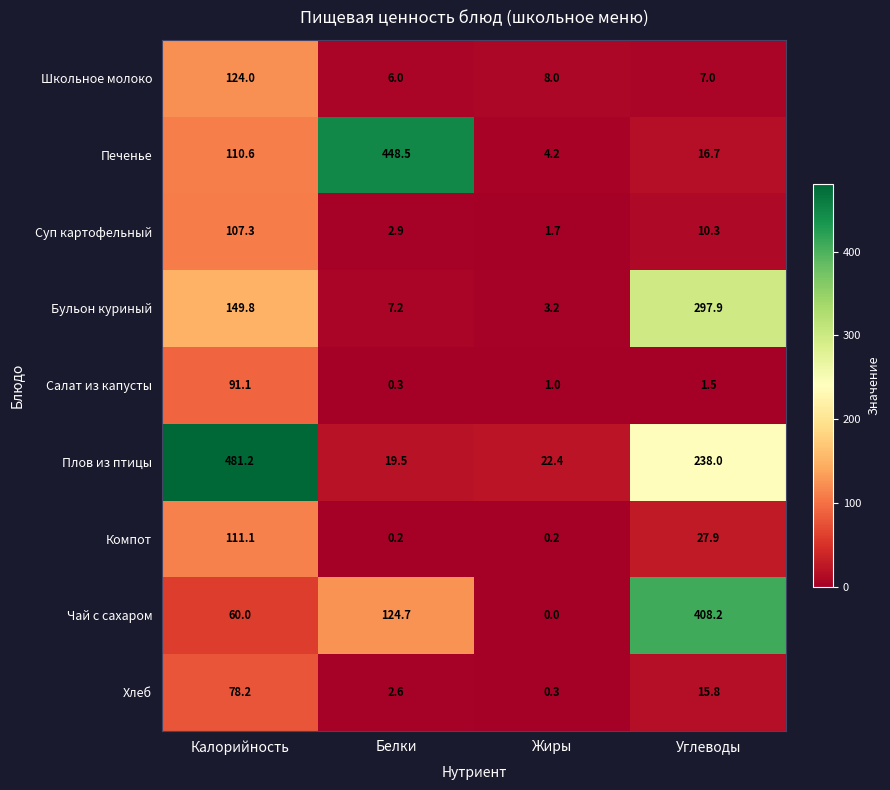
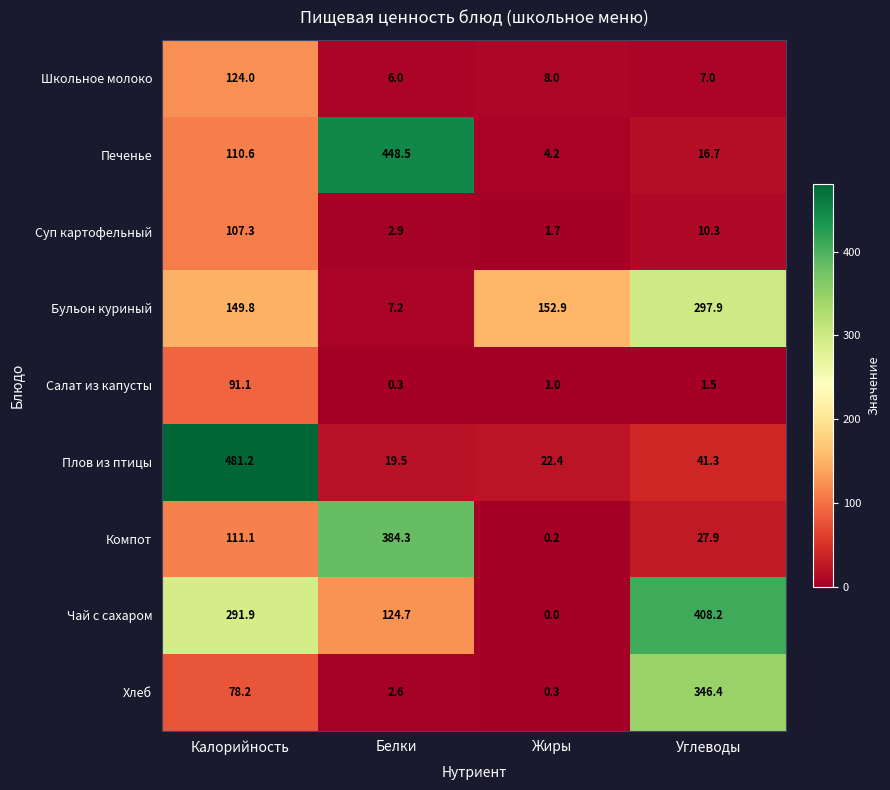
Бульон куриный, Жиры: 3.2 -> 152.9
Плов из птицы, Углеводы: 238.0 -> 41.3
Компот, Белки: 0.2 -> 384.3
Чай с сахаром, Калорийность: 60.0 -> 291.9
Хлеб, Углеводы: 15.8 -> 346.4
